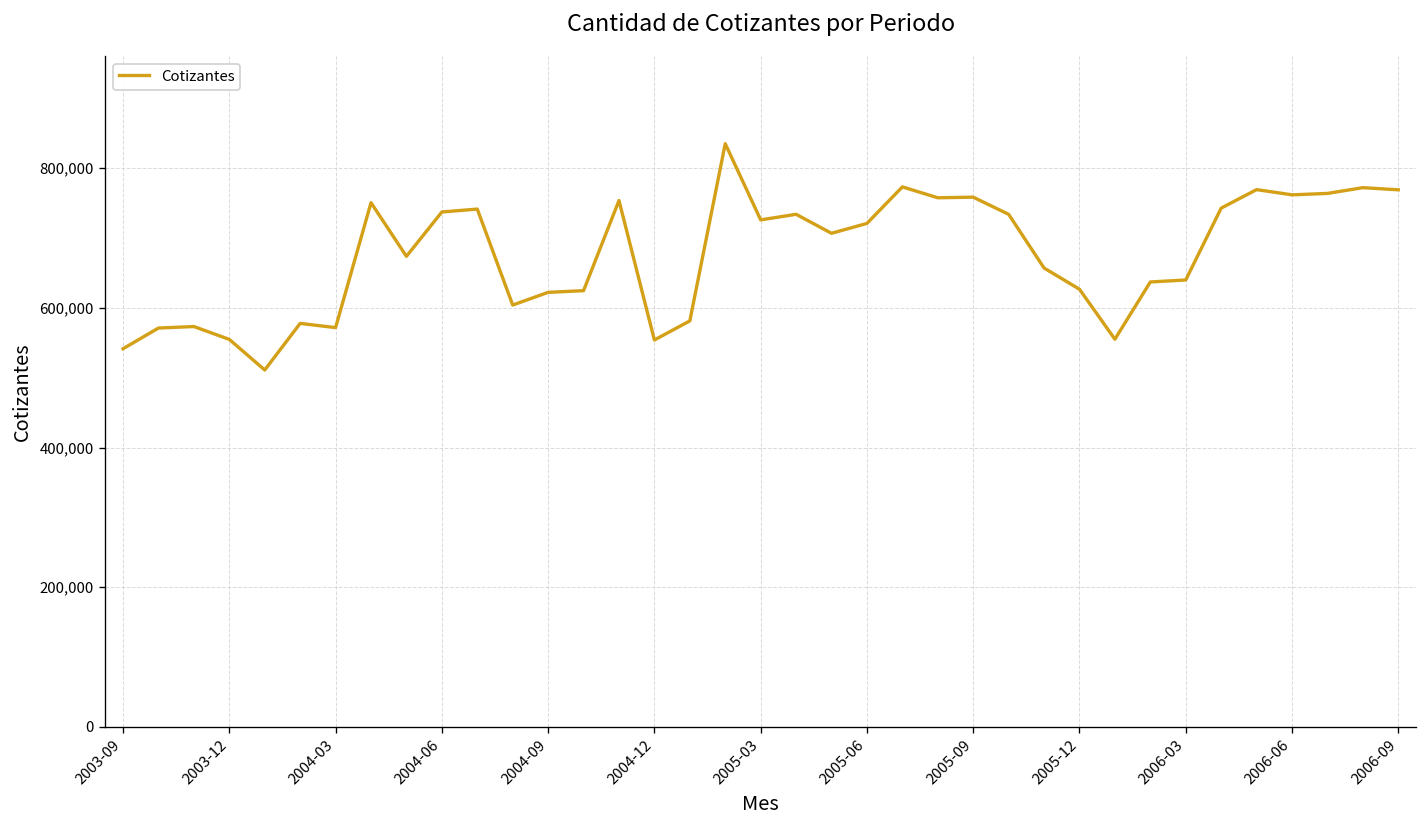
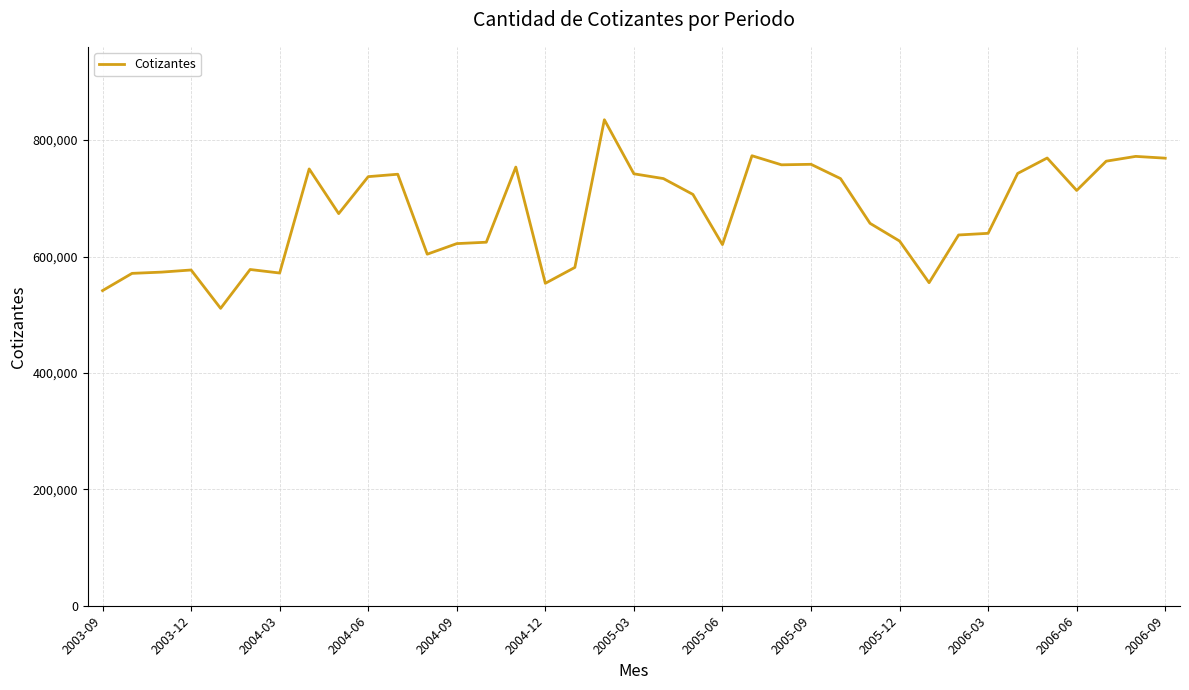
2003-12: 550,000 -> 580,000
2005-03: 730,000 -> 740,000
2005-06: 720,000 -> 620,000
2006-06: 760,000 -> 710,000
